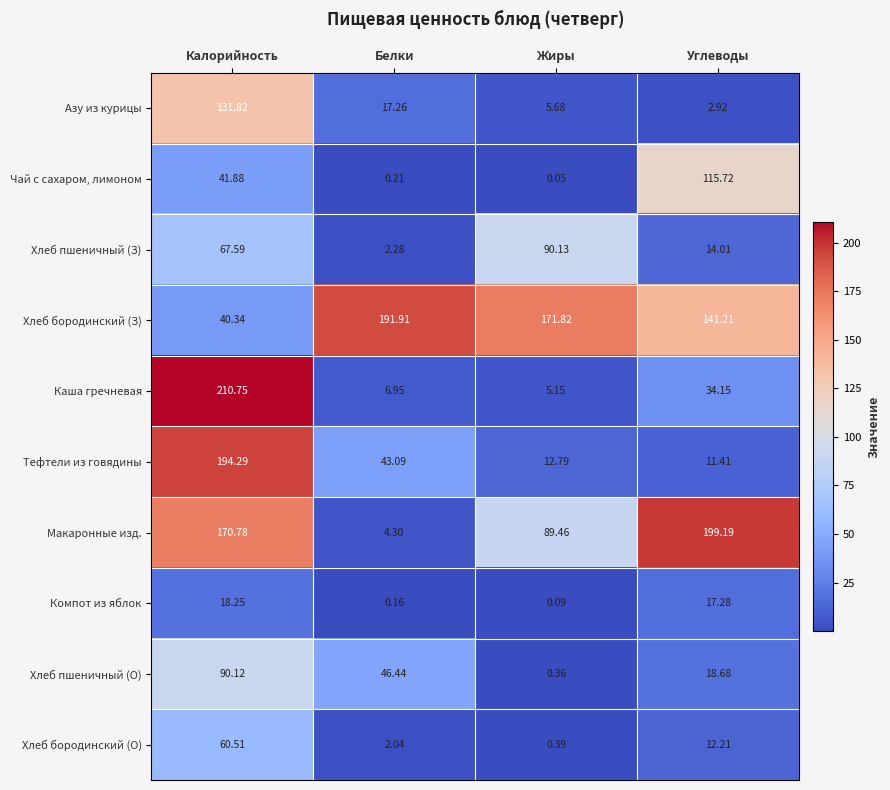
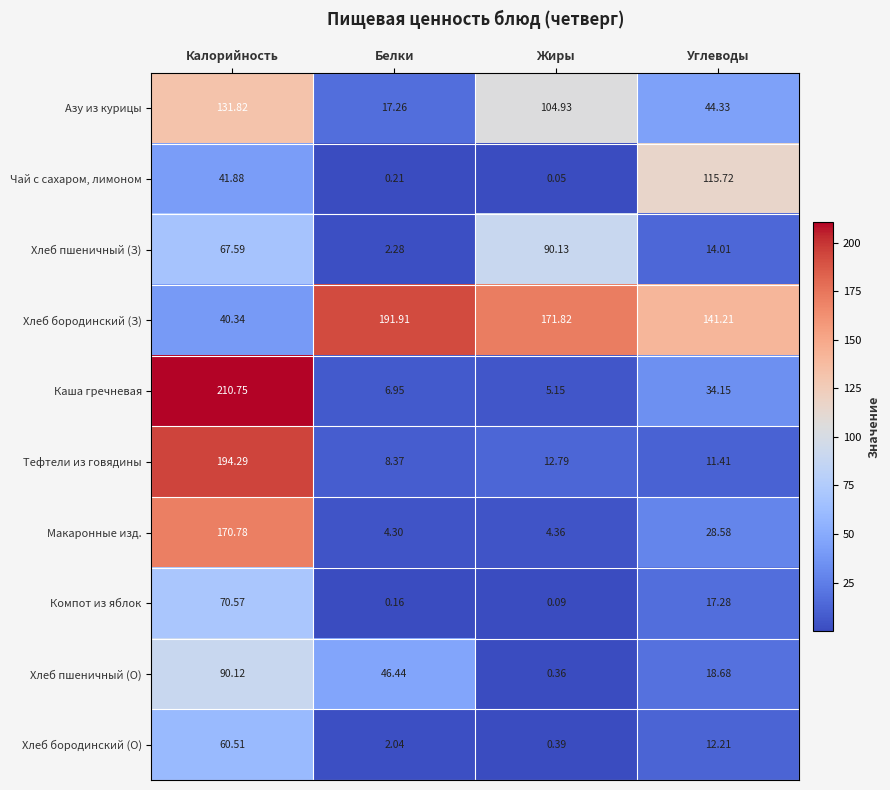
Азу из курицы, Жиры: 5.68 -> 104.93
Азу из курицы, Углеводы: 2.92 -> 44.33
Тефтели из говядины, Белки: 43.09 -> 8.37
Макаронные изд., Жиры: 89.46 -> 4.36
Макаронные изд., Углеводы: 199.19 -> 28.58
Компот из яблок, Калорийность: 18.25 -> 70.57
